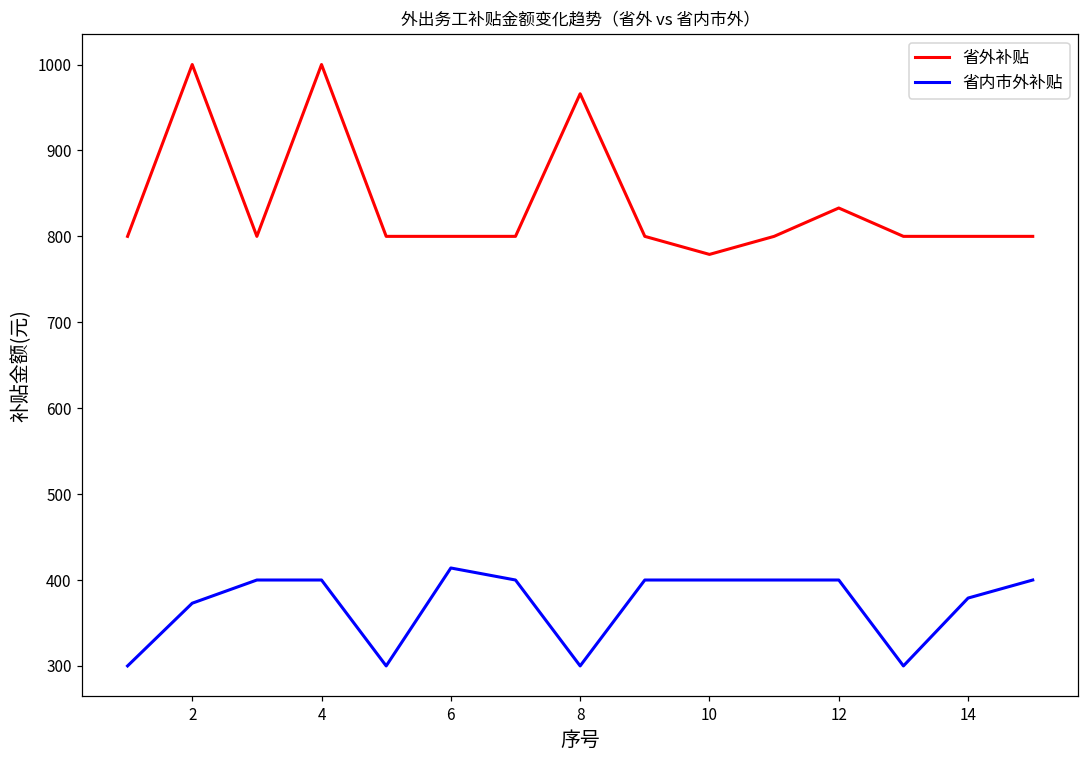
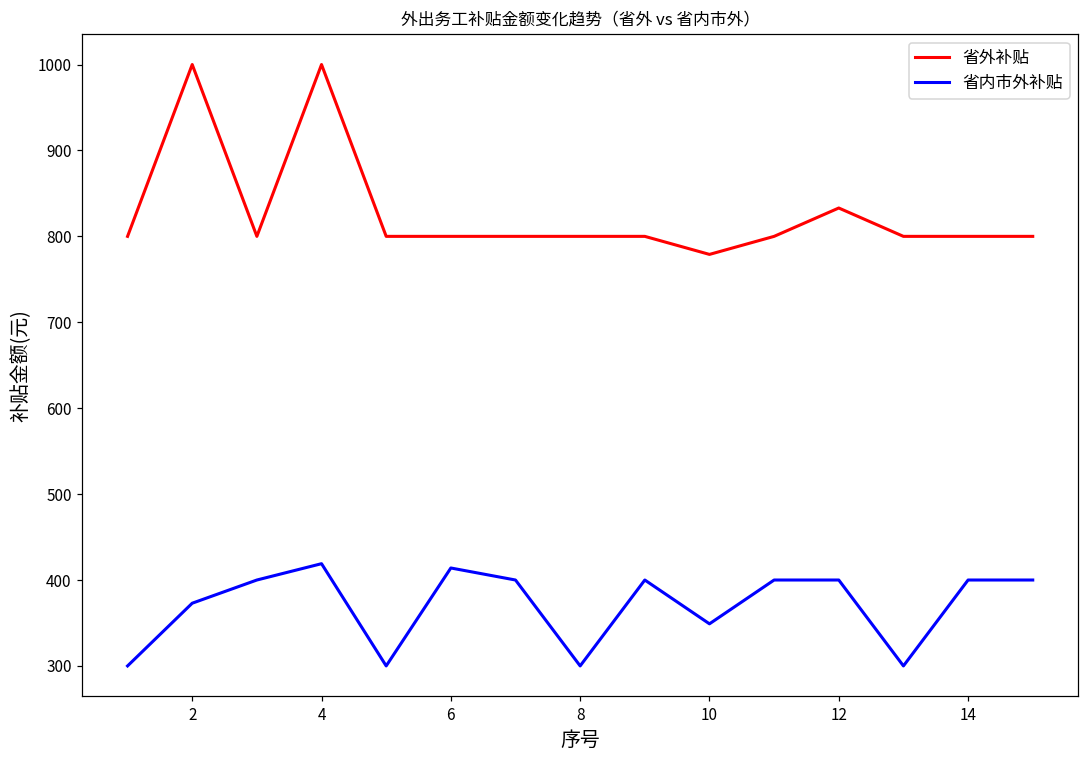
省内市外补贴, 4: 400 -> 420
省外补贴, 8: 970 -> 800
省内市外补贴, 10: 400 -> 350
省内市外补贴, 14: 380 -> 400
